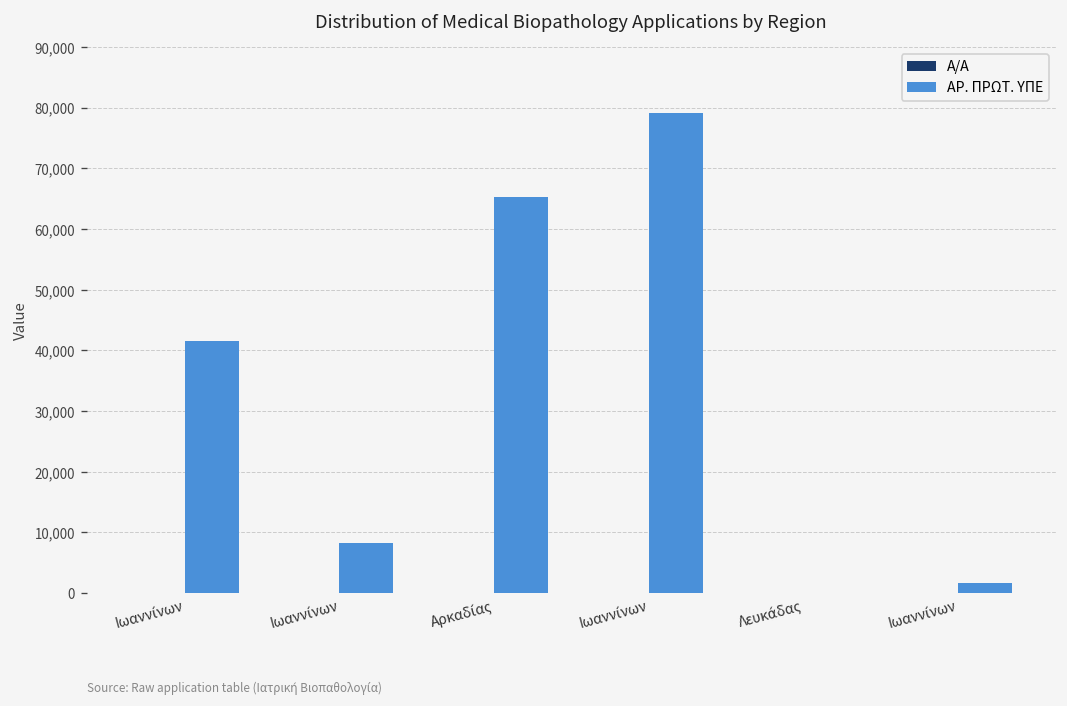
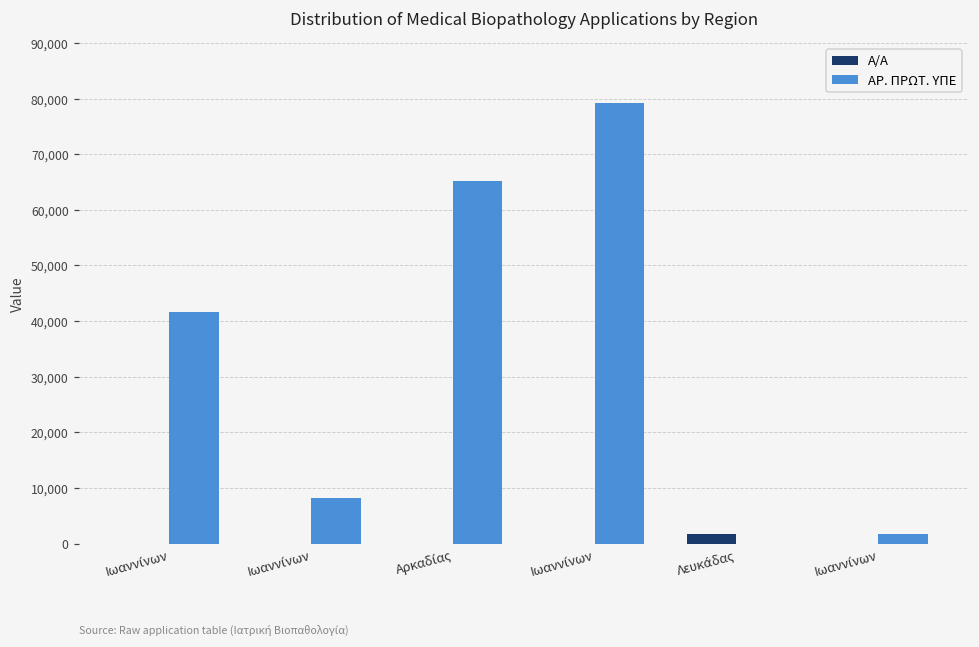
Α/Α, Λευκάδας: 0 -> 2,000
